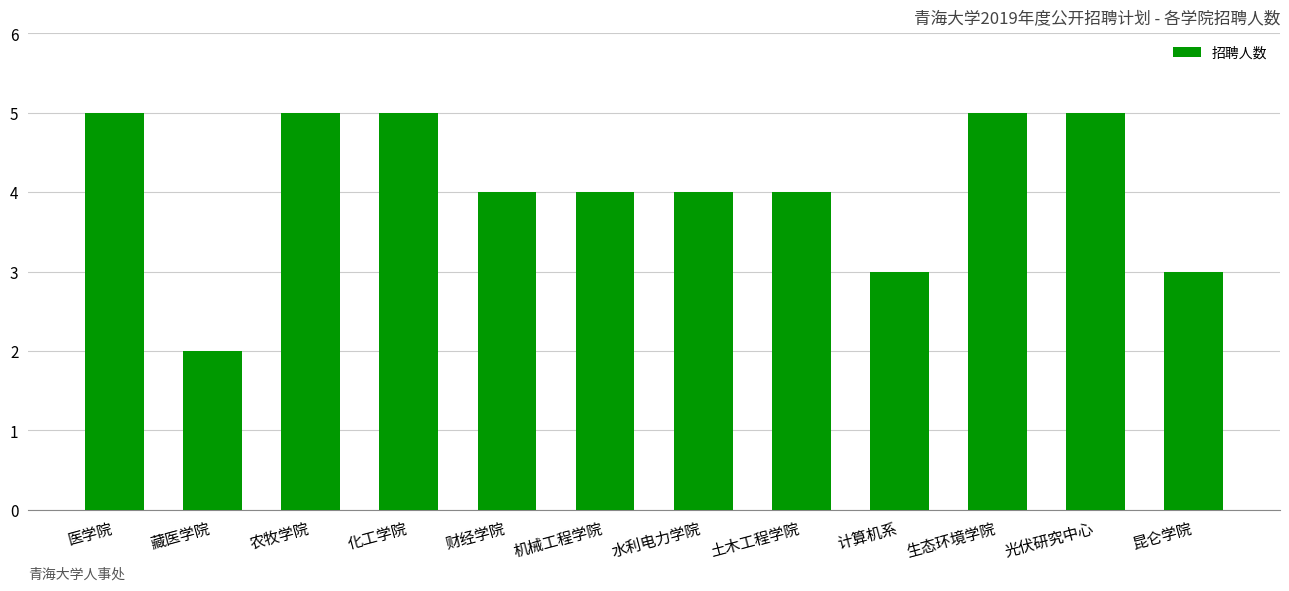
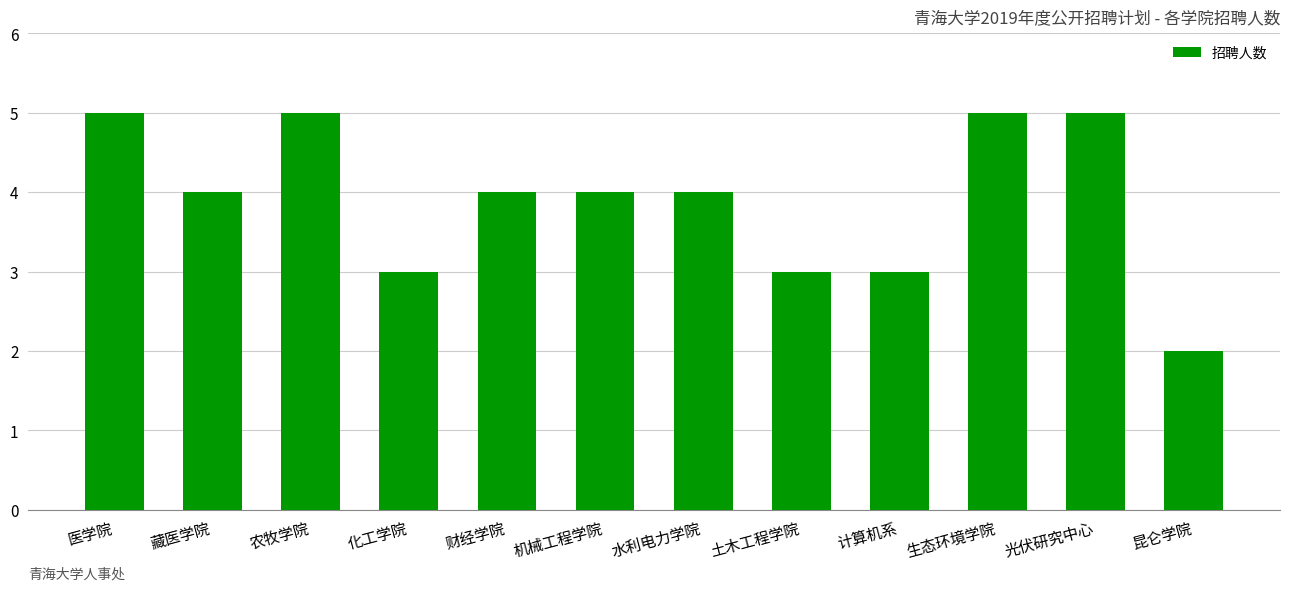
藏医学院: 2 -> 4
化工学院: 5 -> 3
土木工程学院: 4 -> 3
昆仑学院: 3 -> 2
